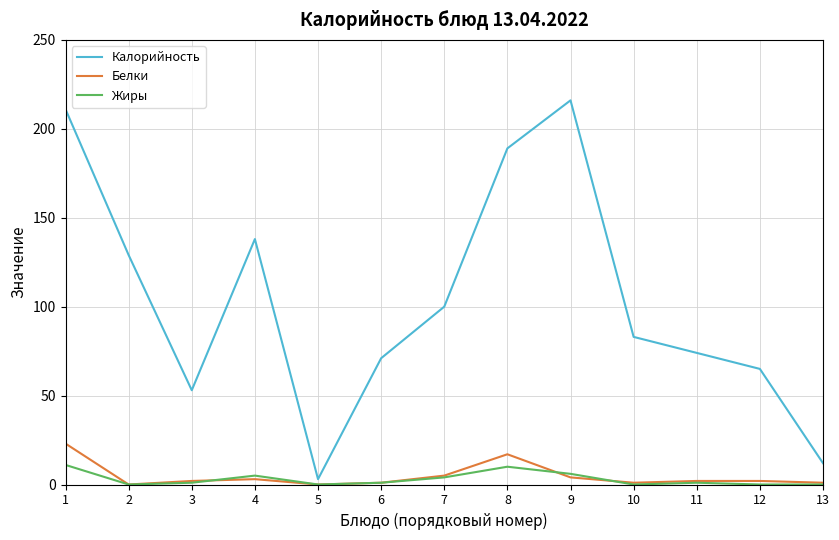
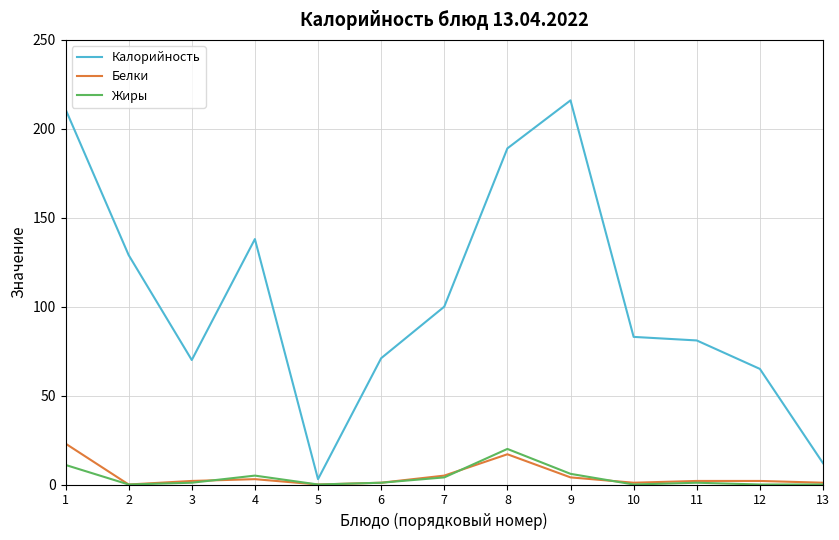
Калорийность, 3: 53 -> 70
Жиры, 8: 10 -> 20
Калорийность, 11: 74 -> 81
